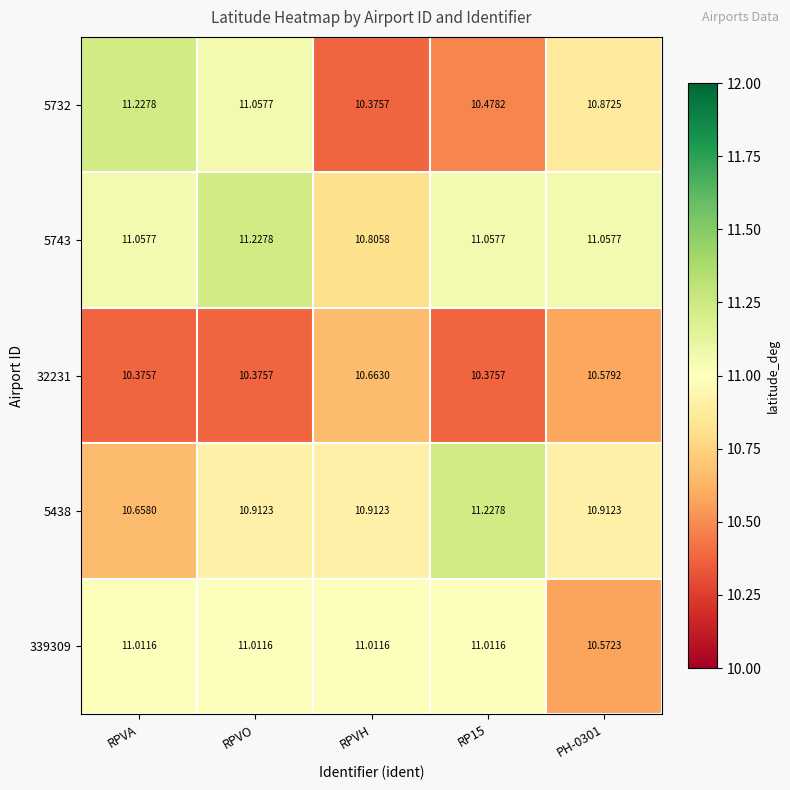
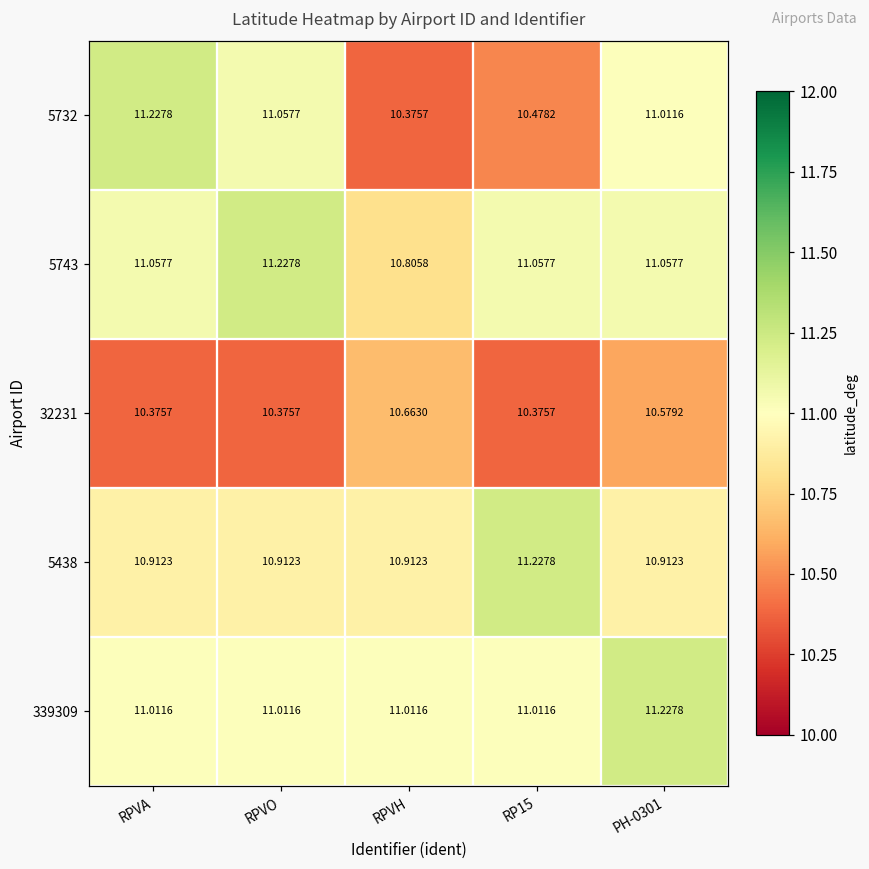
5732, PH-0301: 10.8725 -> 11.0116
5438, RPVA: 10.6580 -> 10.9123
339309, PH-0301: 10.5723 -> 11.2278
